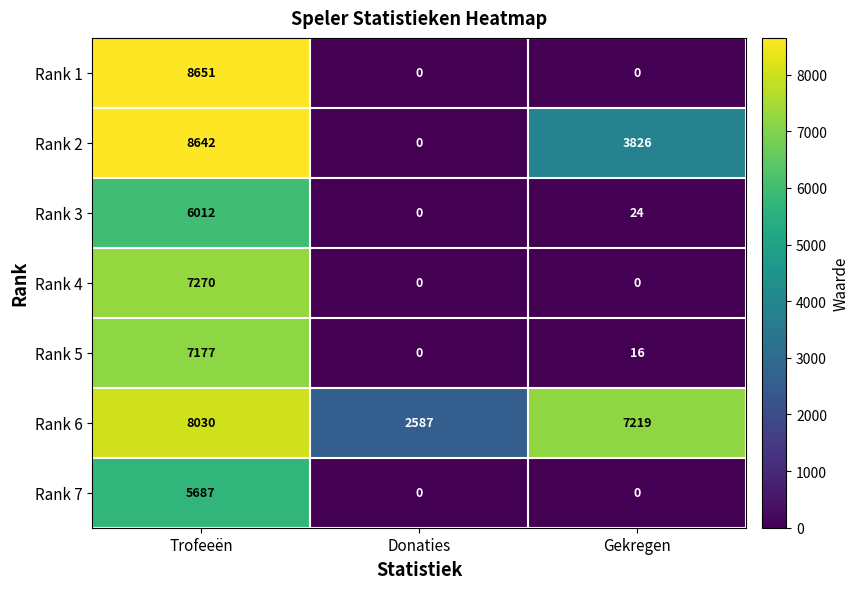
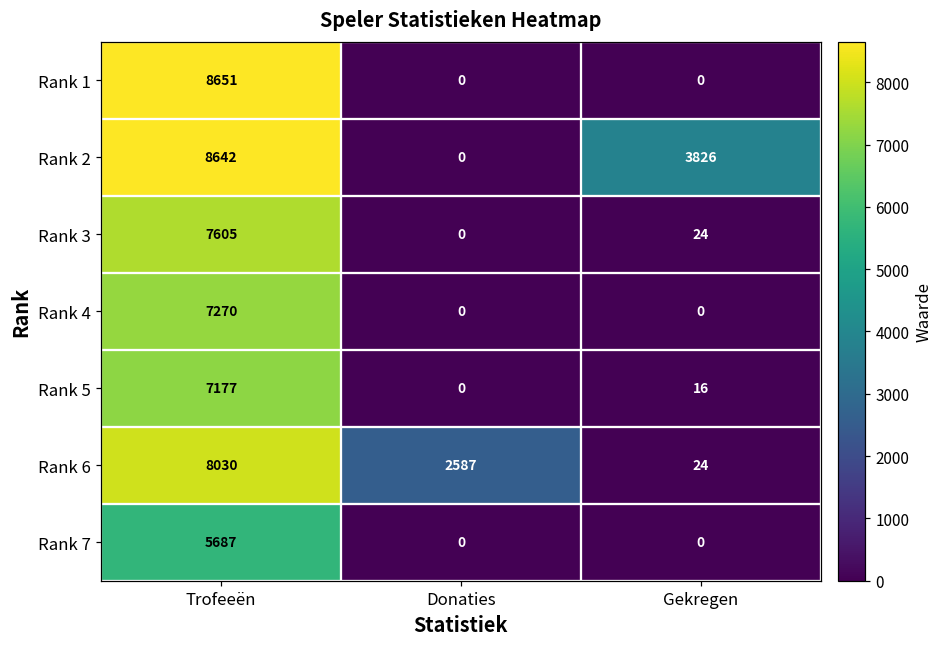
Rank 3, Trofeeën: 6012 -> 7605
Rank 6, Gekregen: 7219 -> 24
